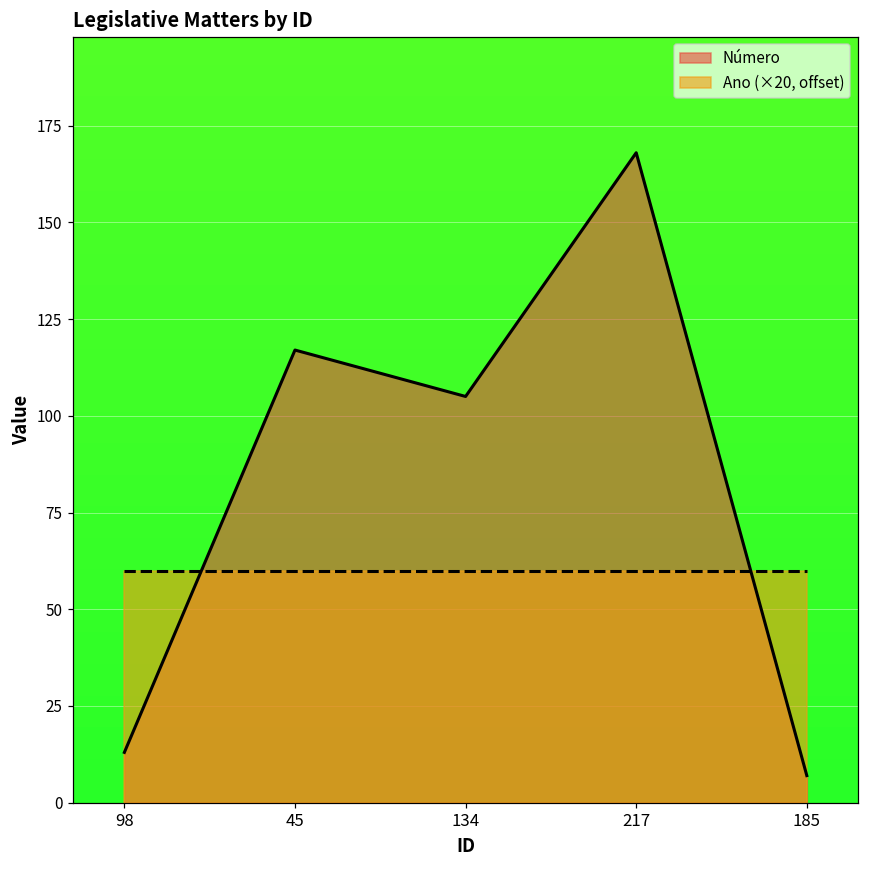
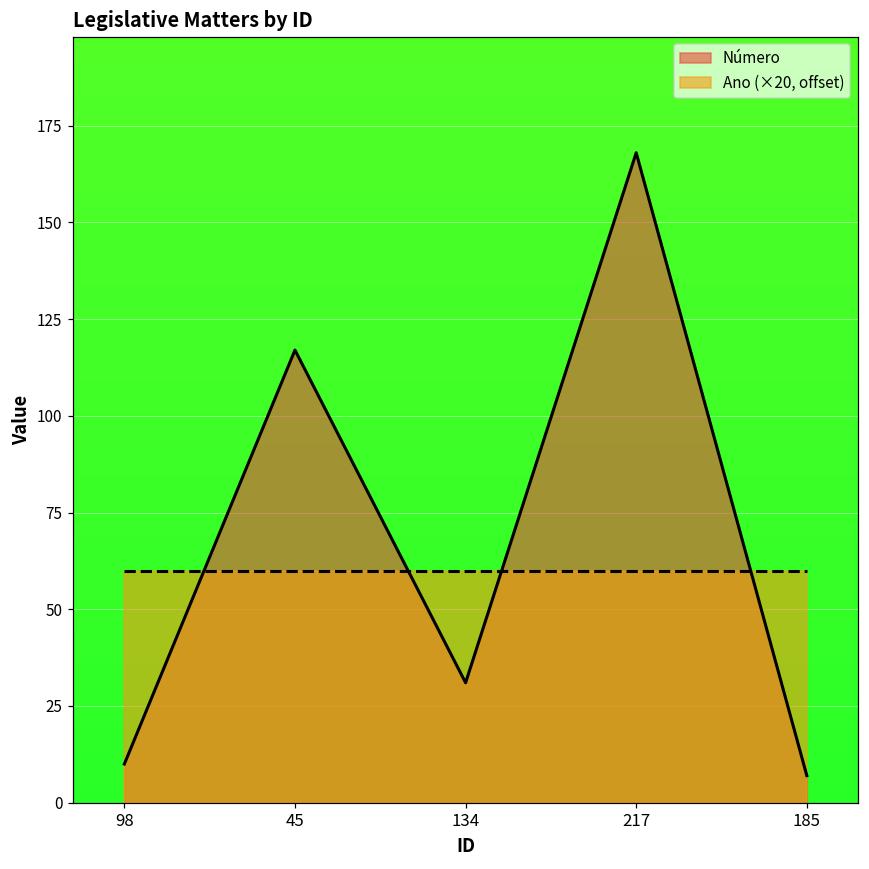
Número, 98: 13 -> 10
Número, 134: 105 -> 31
